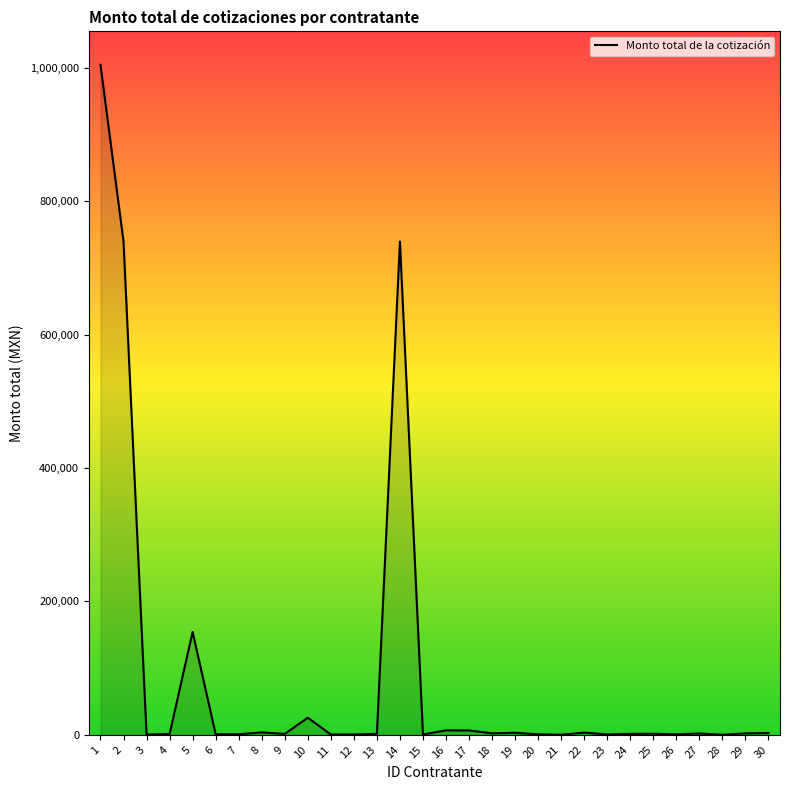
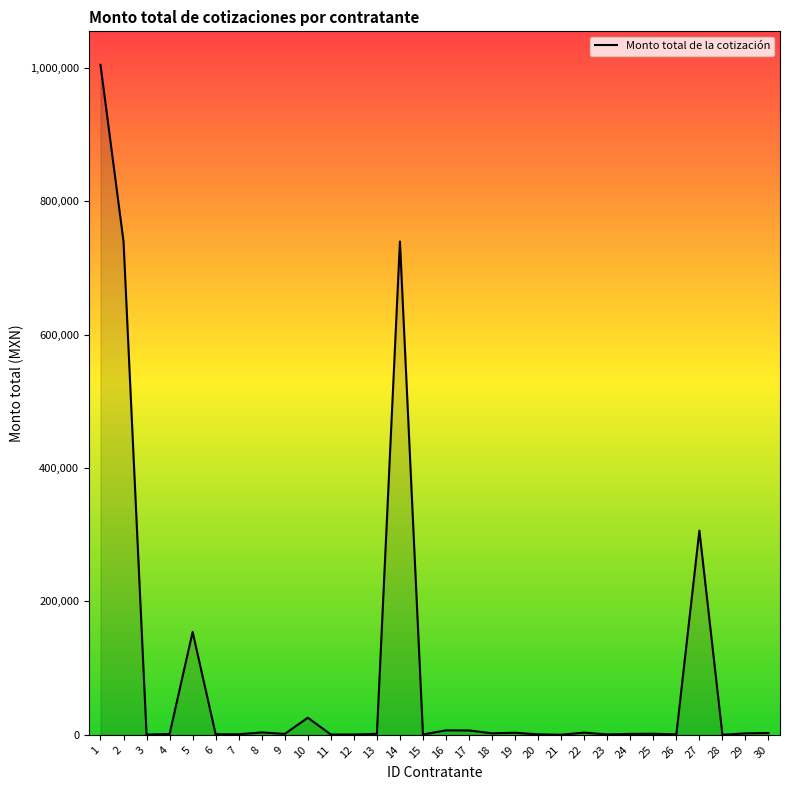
27: 0 -> 310,000
